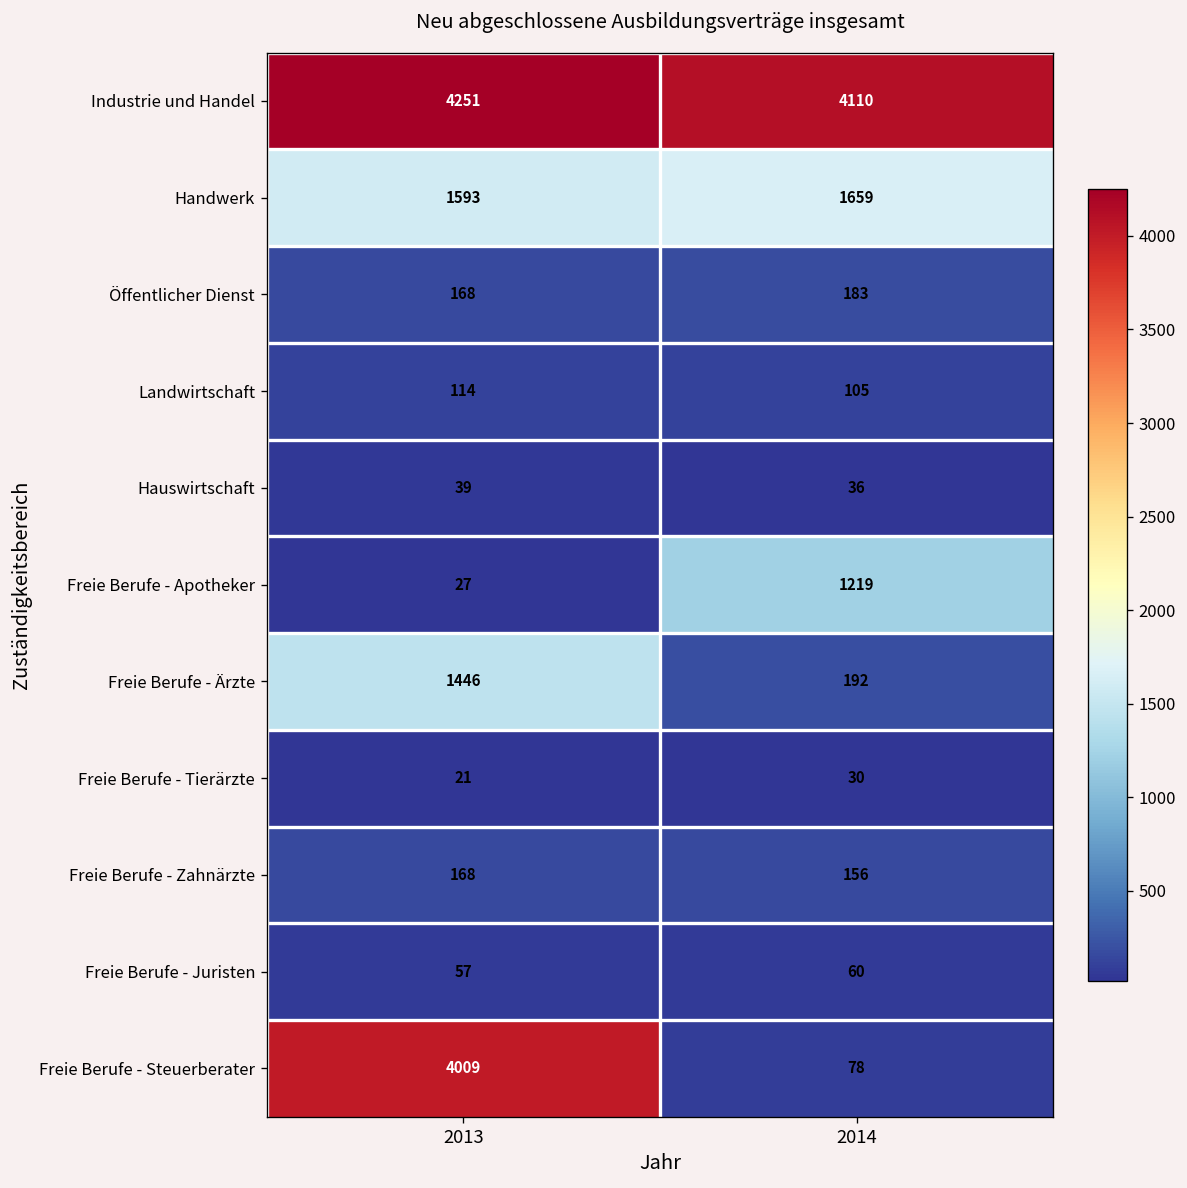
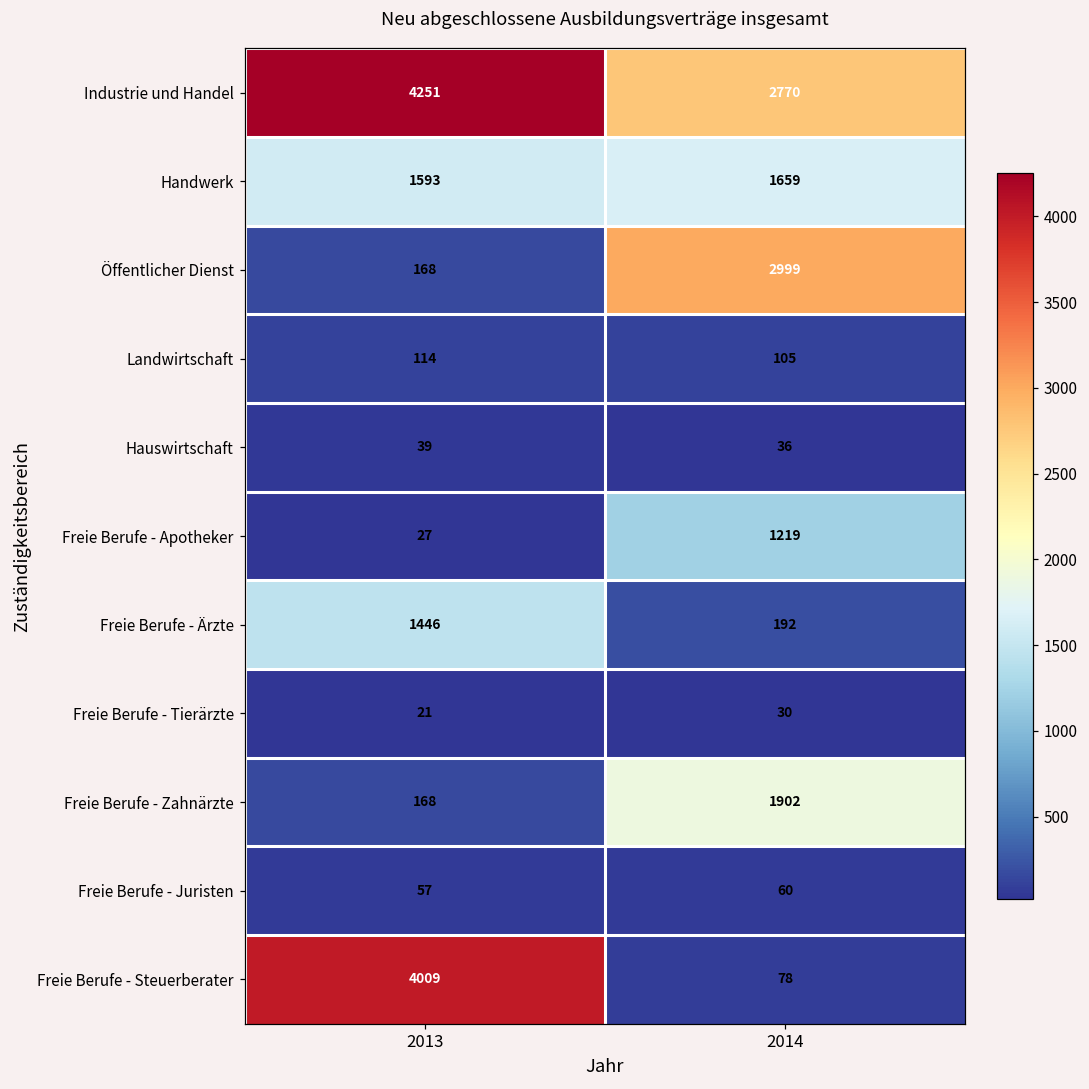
Industrie und Handel, 2014: 4110 -> 2770
Öffentlicher Dienst, 2014: 183 -> 2999
Freie Berufe - Zahnärzte, 2014: 156 -> 1902
